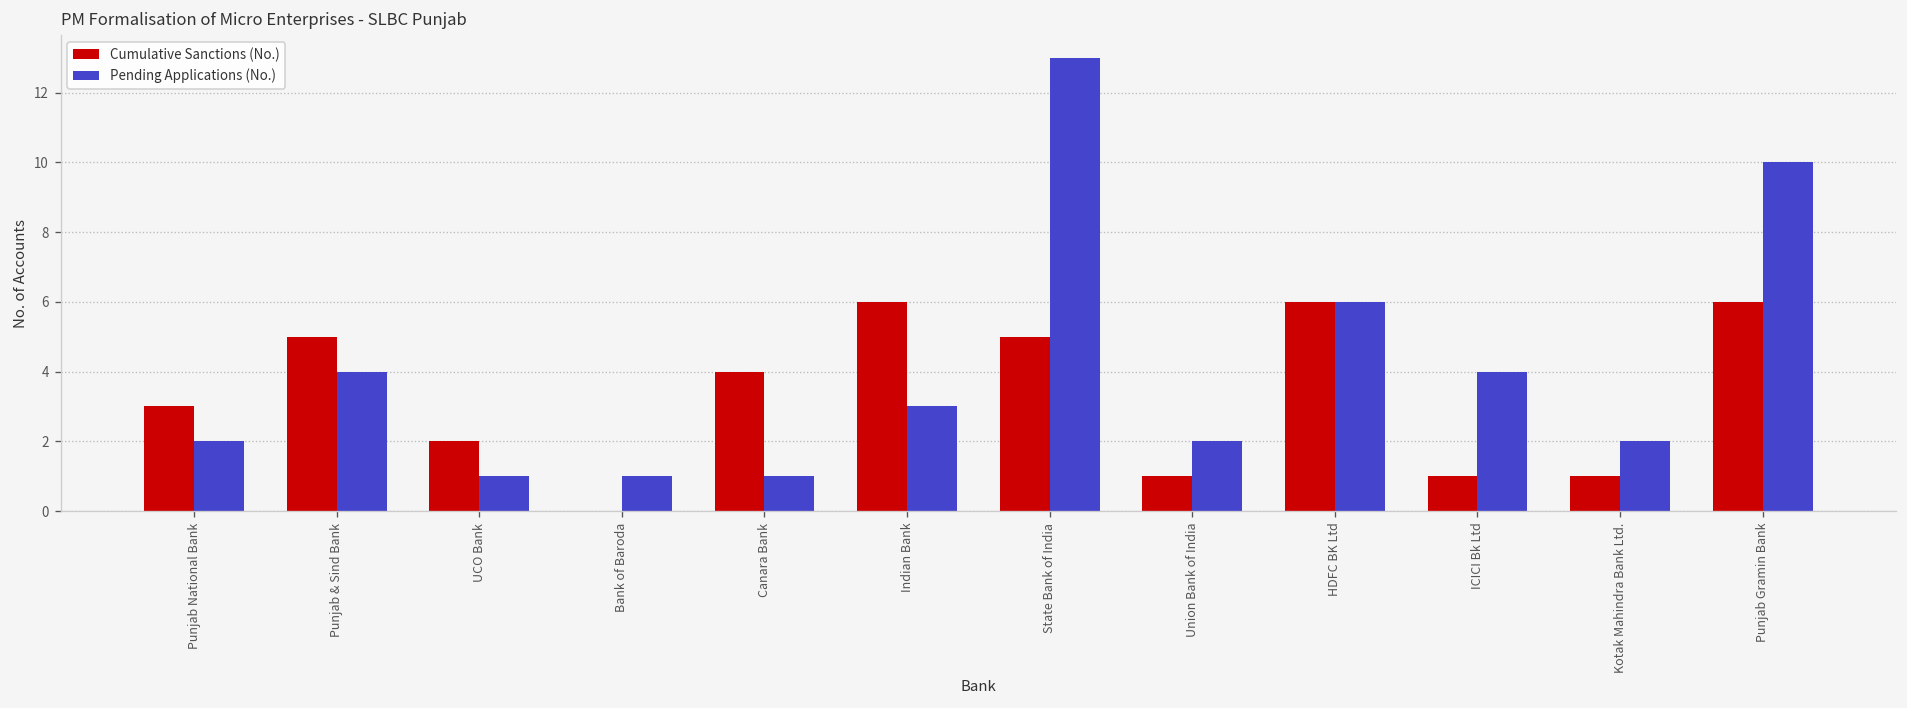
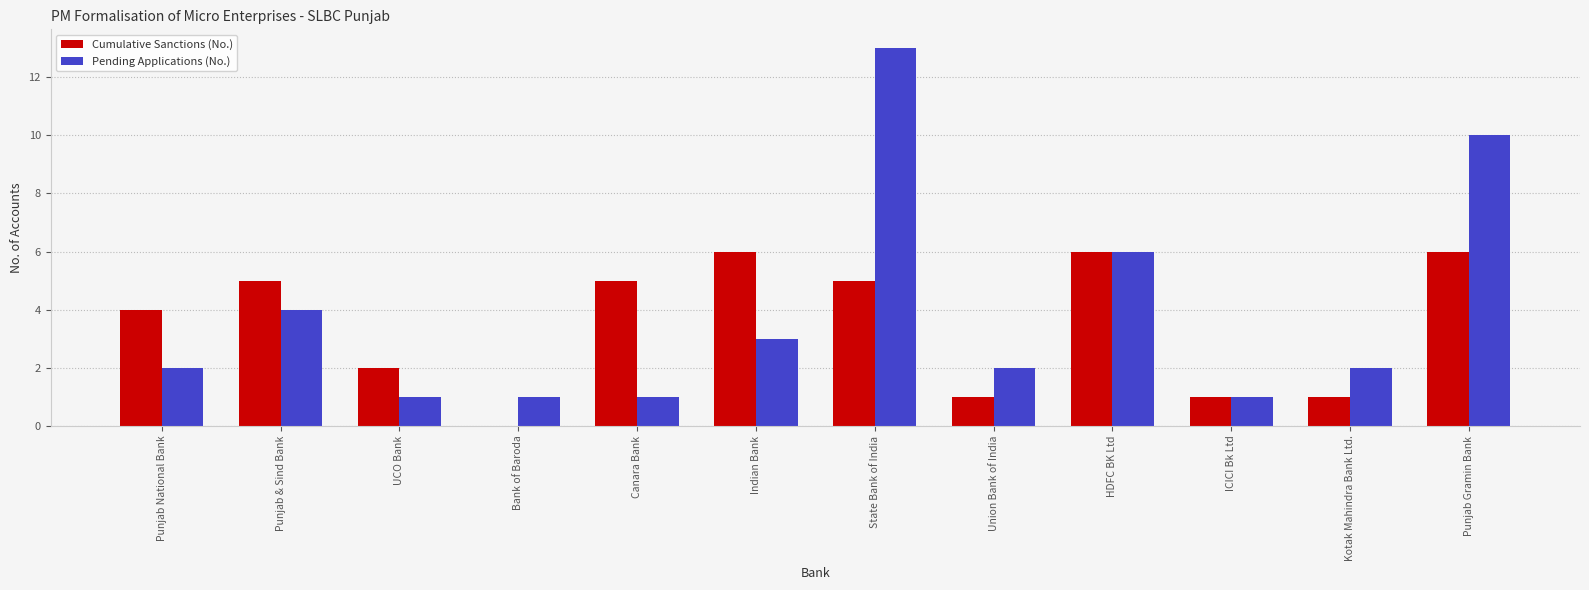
Cumulative Sanctions (No.), Punjab National Bank: 3 -> 4
Cumulative Sanctions (No.), Canara Bank: 4 -> 5
Pending Applications (No.), ICICI Bk Ltd: 4 -> 1
